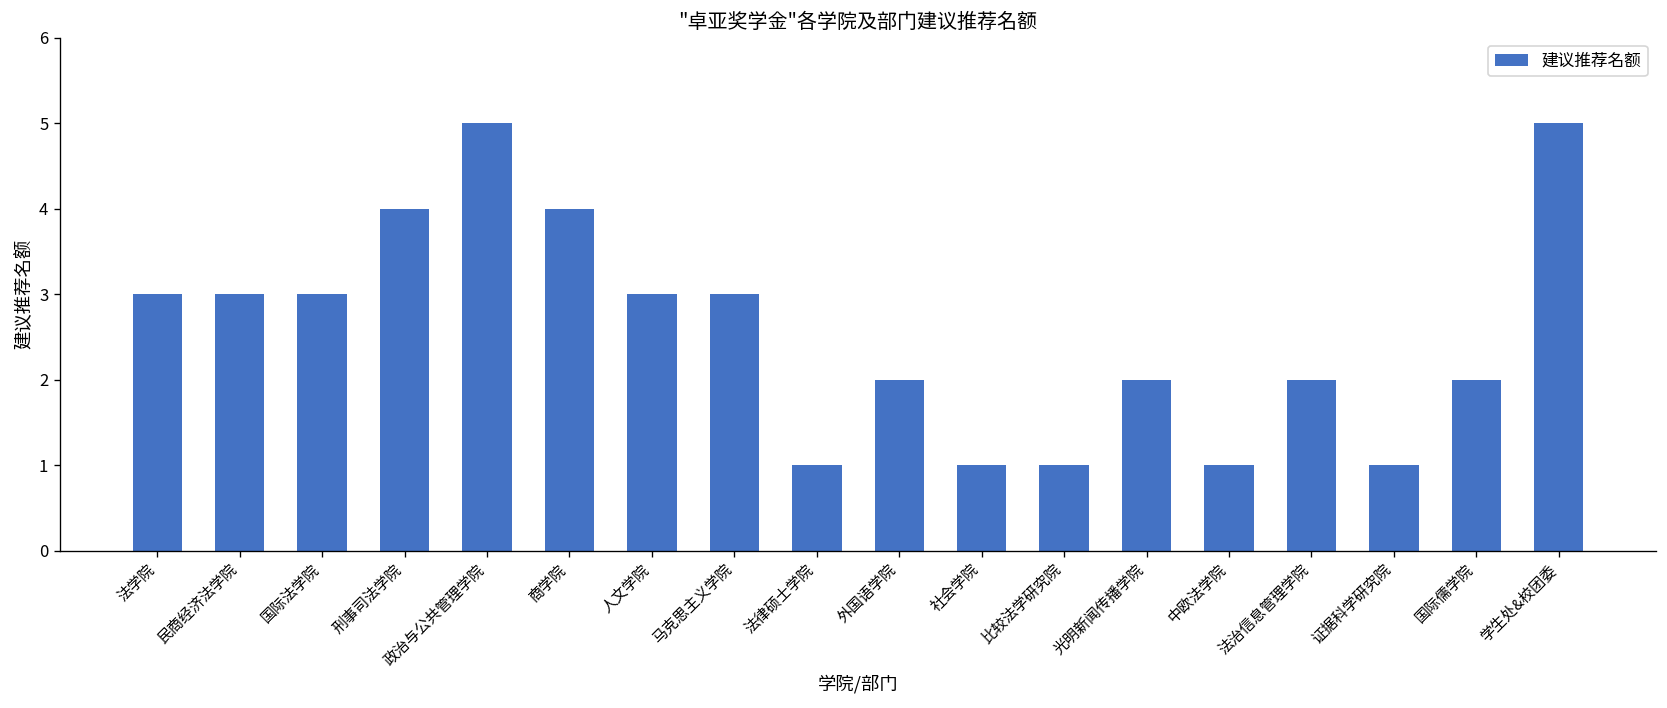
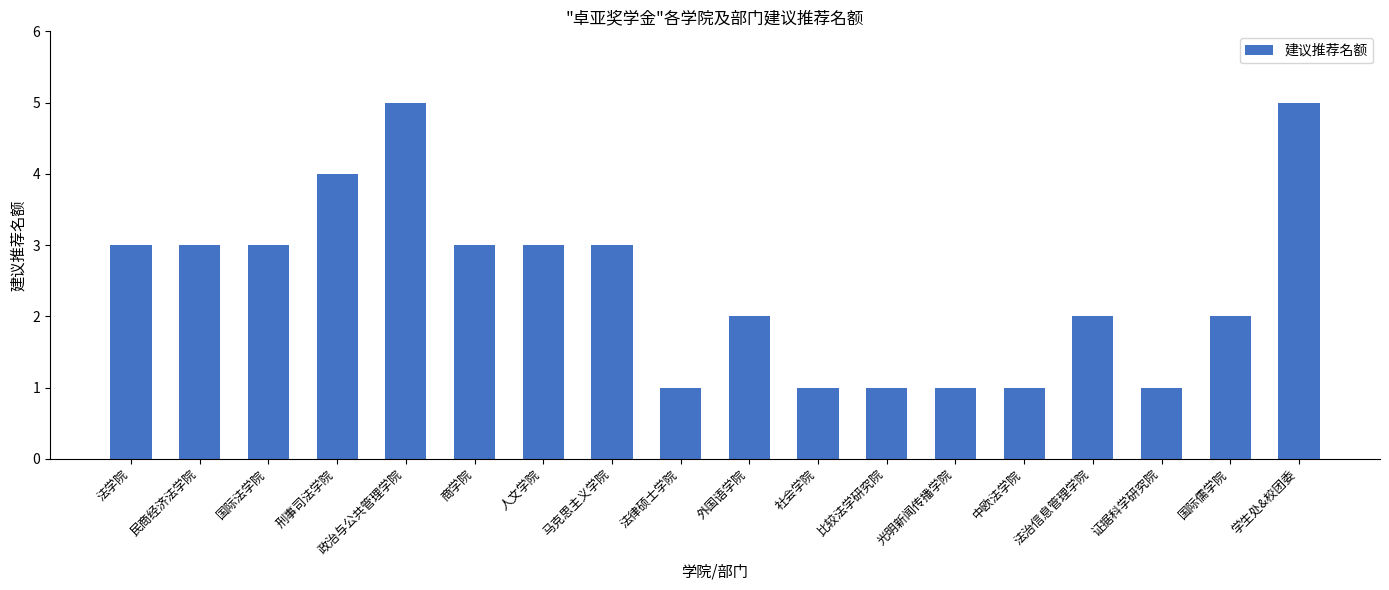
商学院: 4 -> 3
光明新闻传播学院: 2 -> 1
